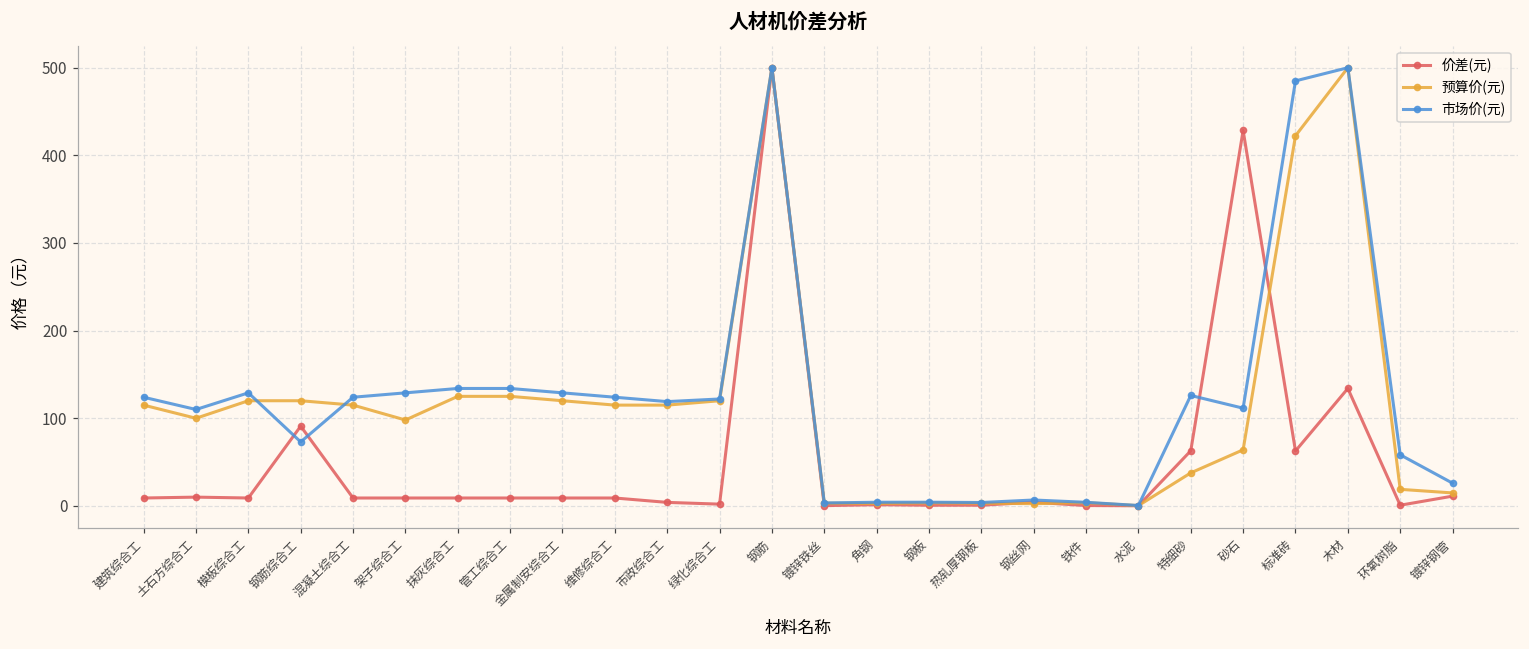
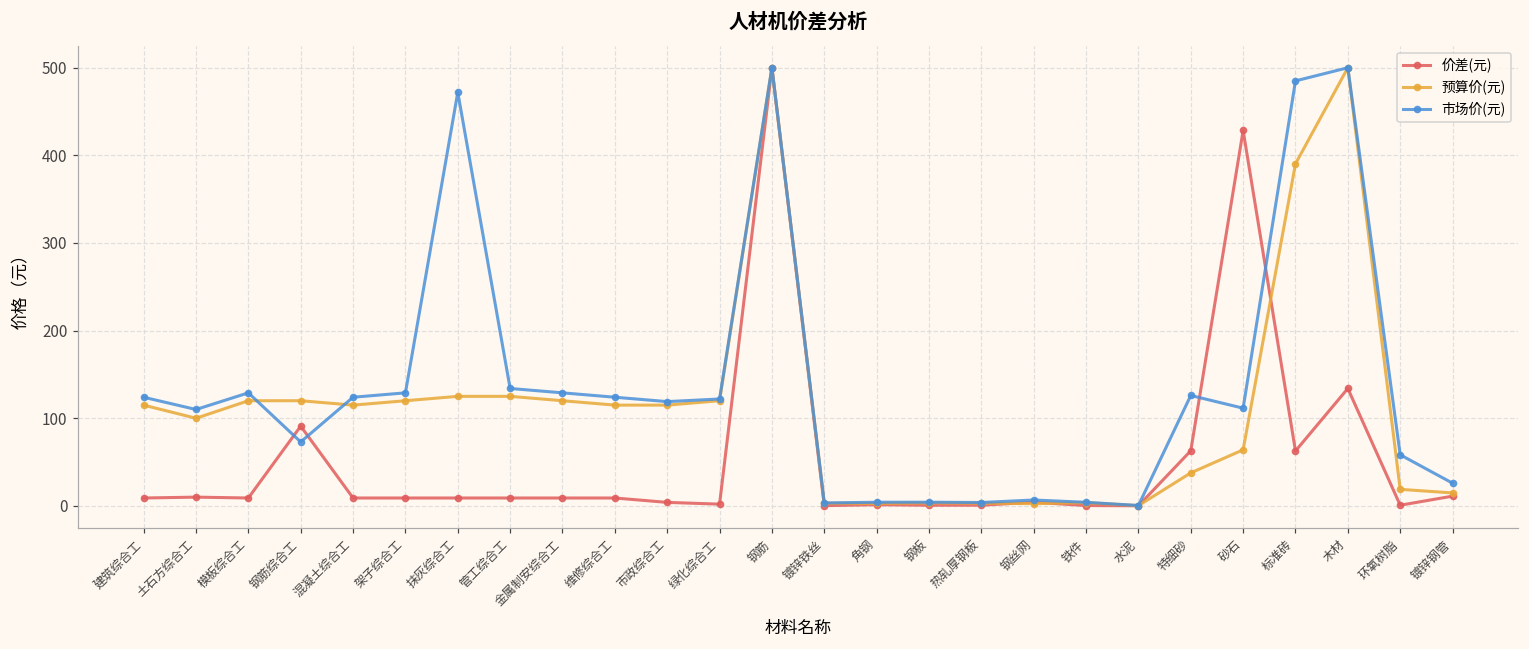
预算价(元), 架子综合工: 100 -> 120
市场价(元), 抹灰综合工: 130 -> 470
预算价(元), 标准砖: 420 -> 390
